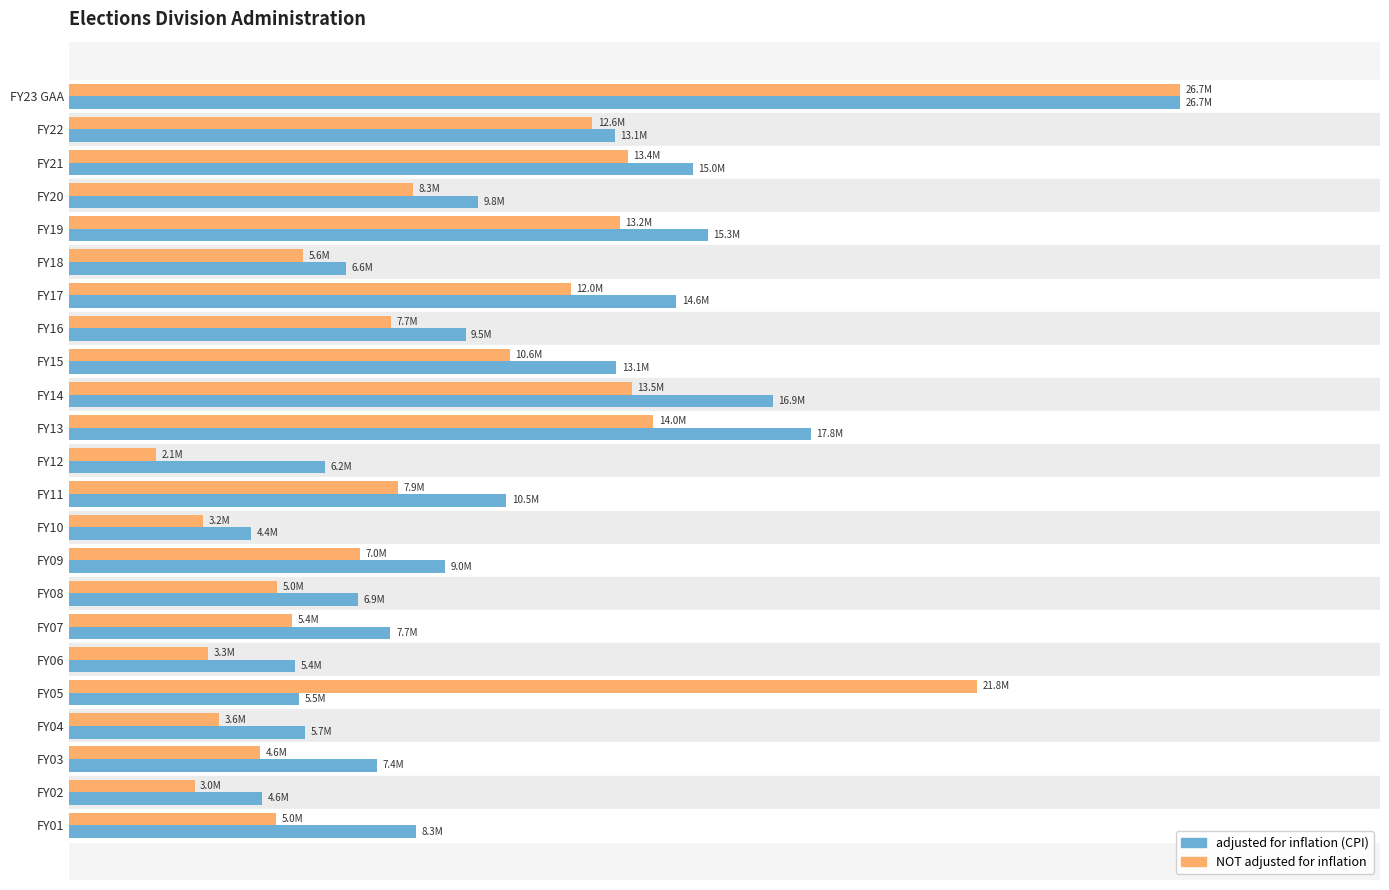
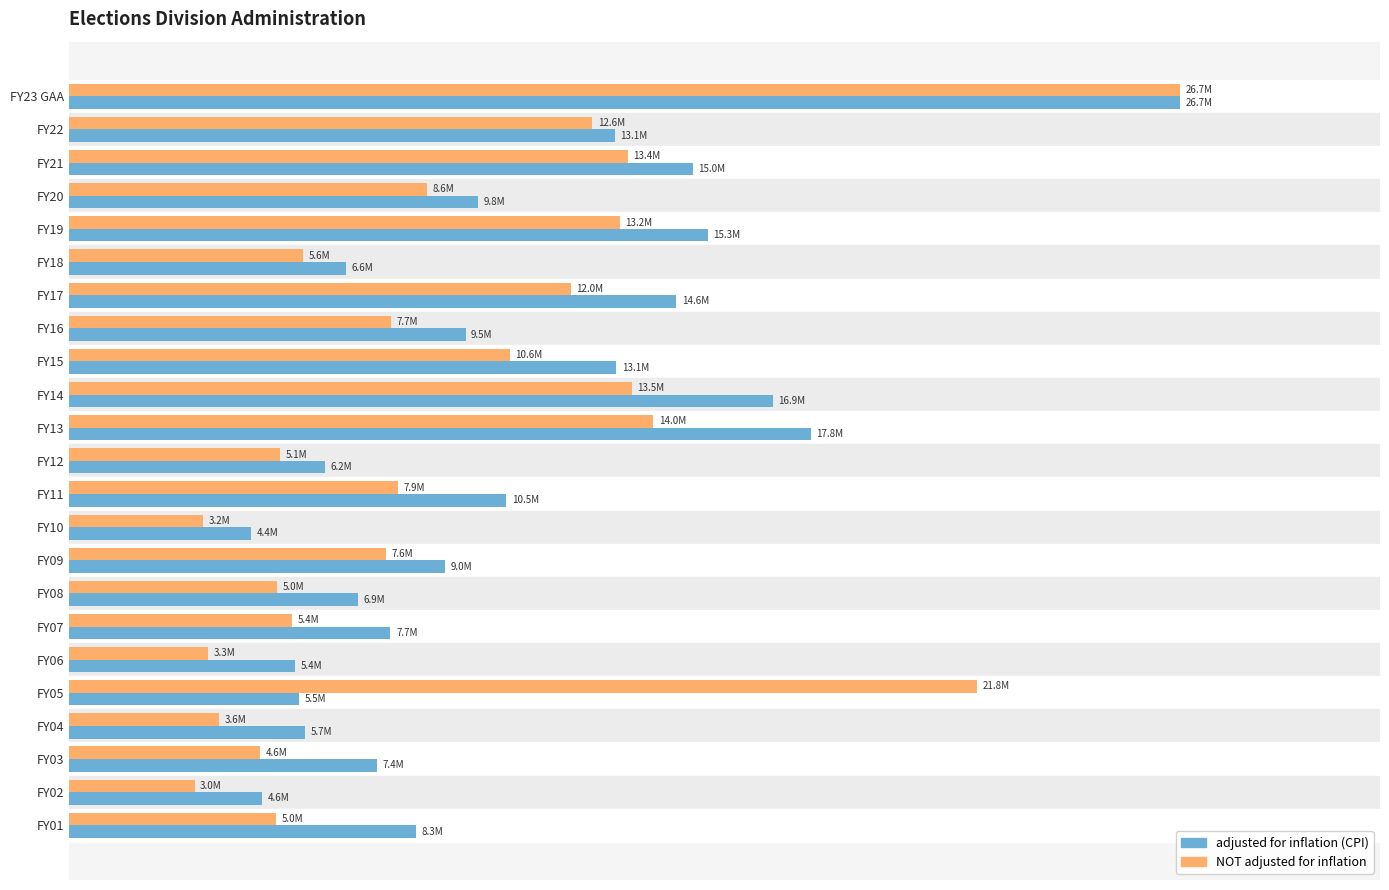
NOT adjusted for inflation, FY20: 8.3M -> 8.6M
NOT adjusted for inflation, FY12: 2.1M -> 5.1M
NOT adjusted for inflation, FY09: 7.0M -> 7.6M
